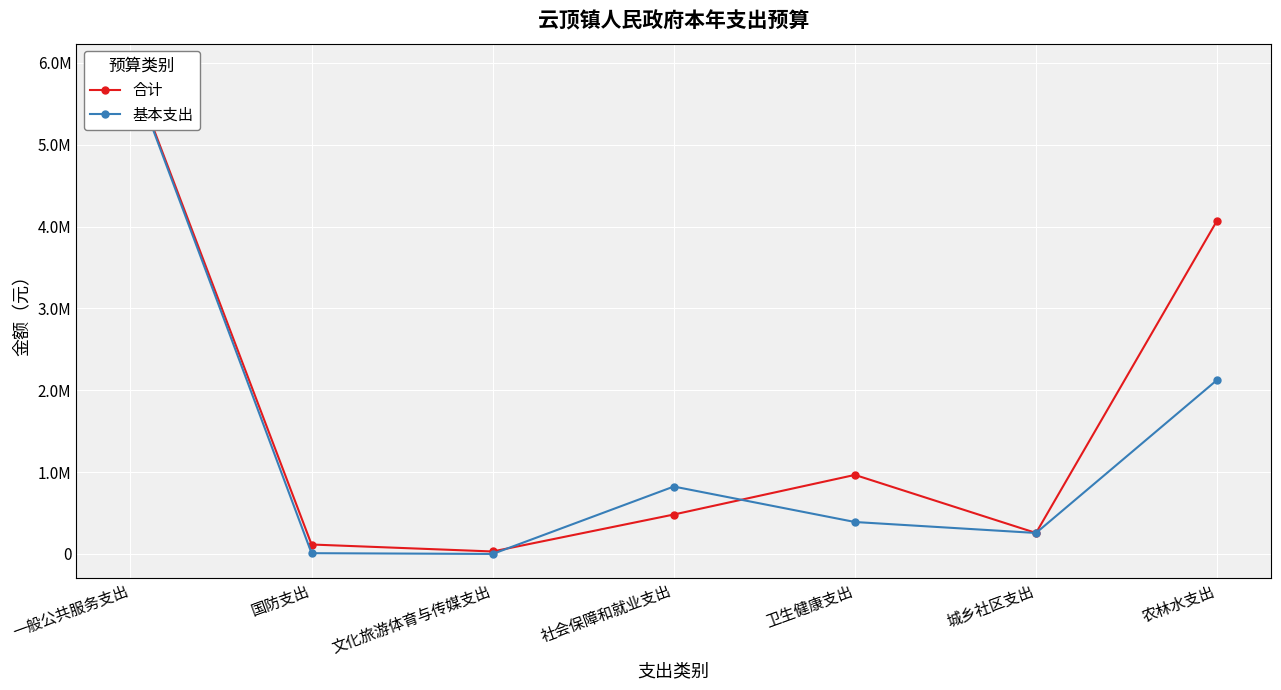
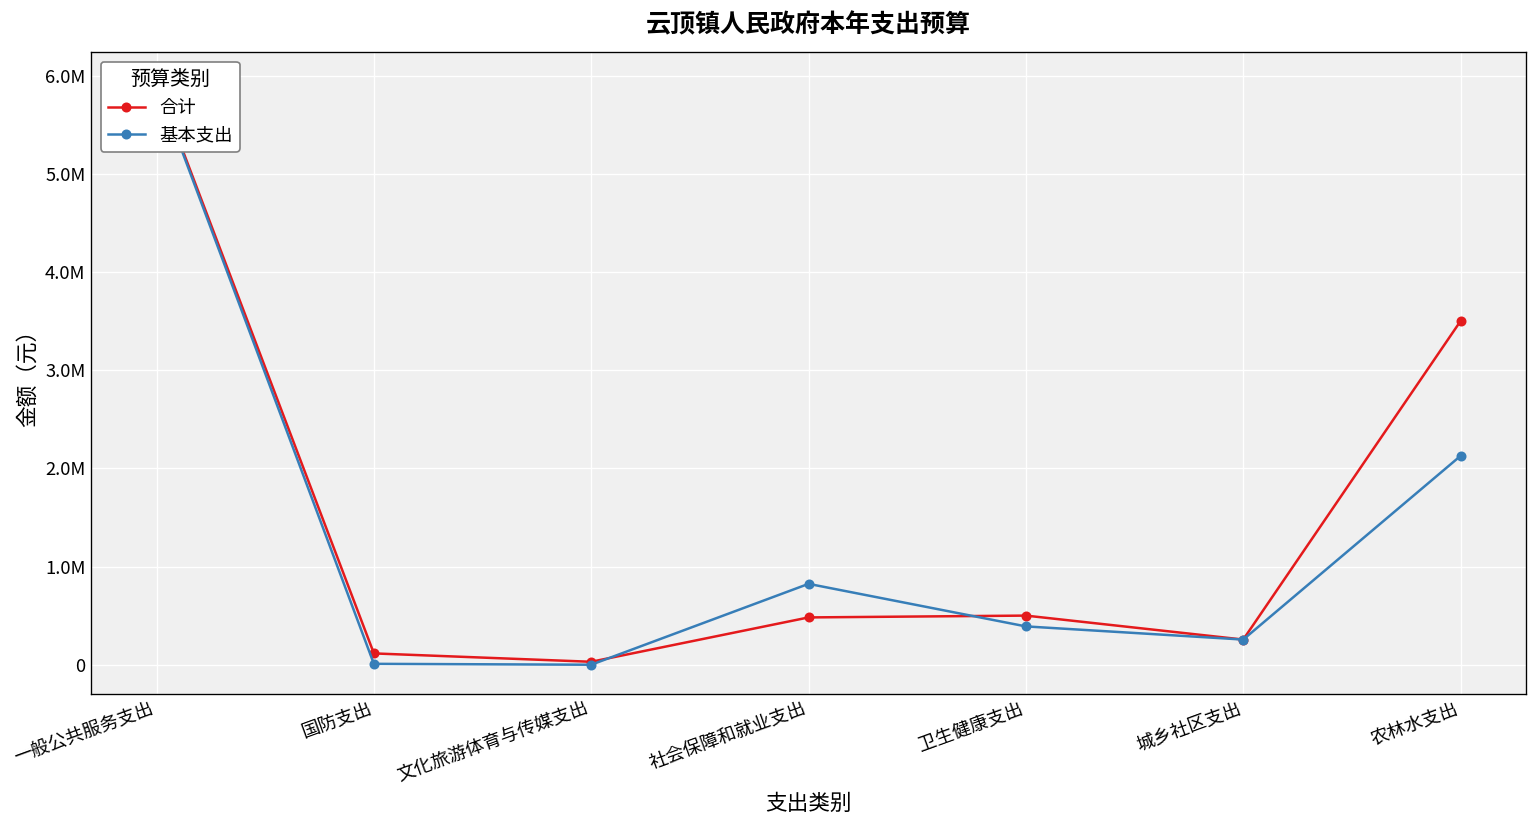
合计, 卫生健康支出: 1000000 -> 500000
合计, 农林水支出: 4100000 -> 3500000
